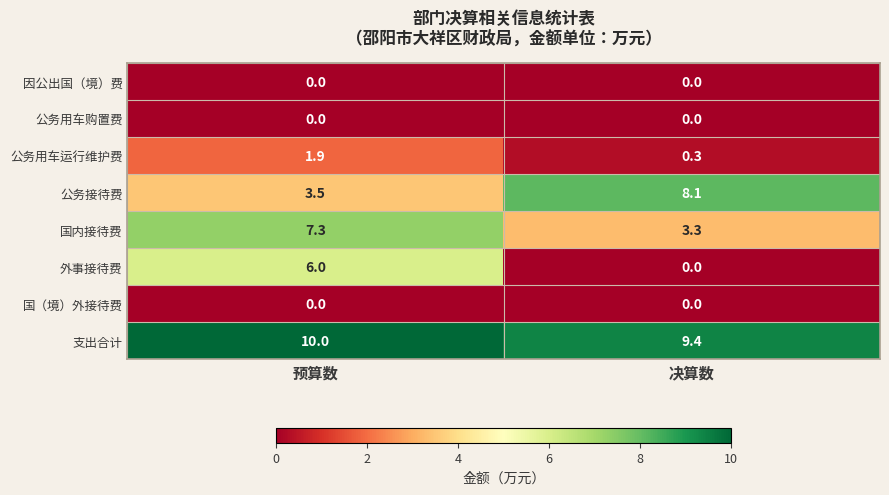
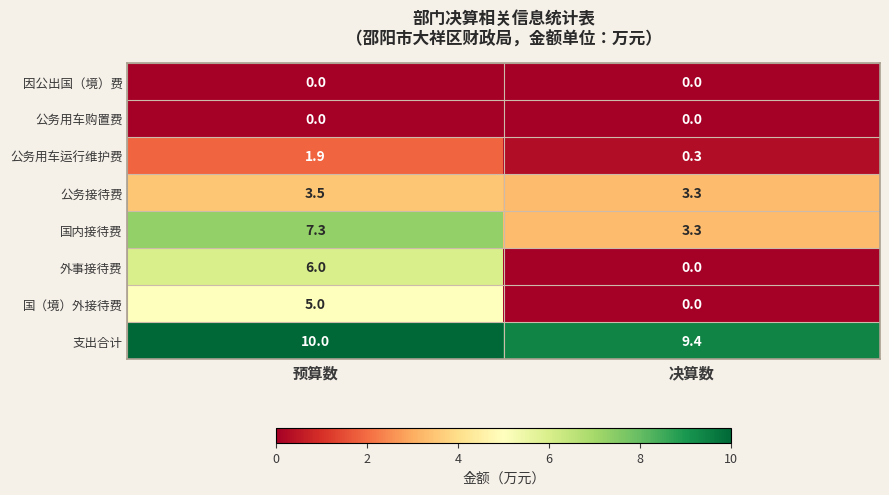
公务接待费, 决算数: 8.1 -> 3.3
国（境）外接待费, 预算数: 0.0 -> 5.0
